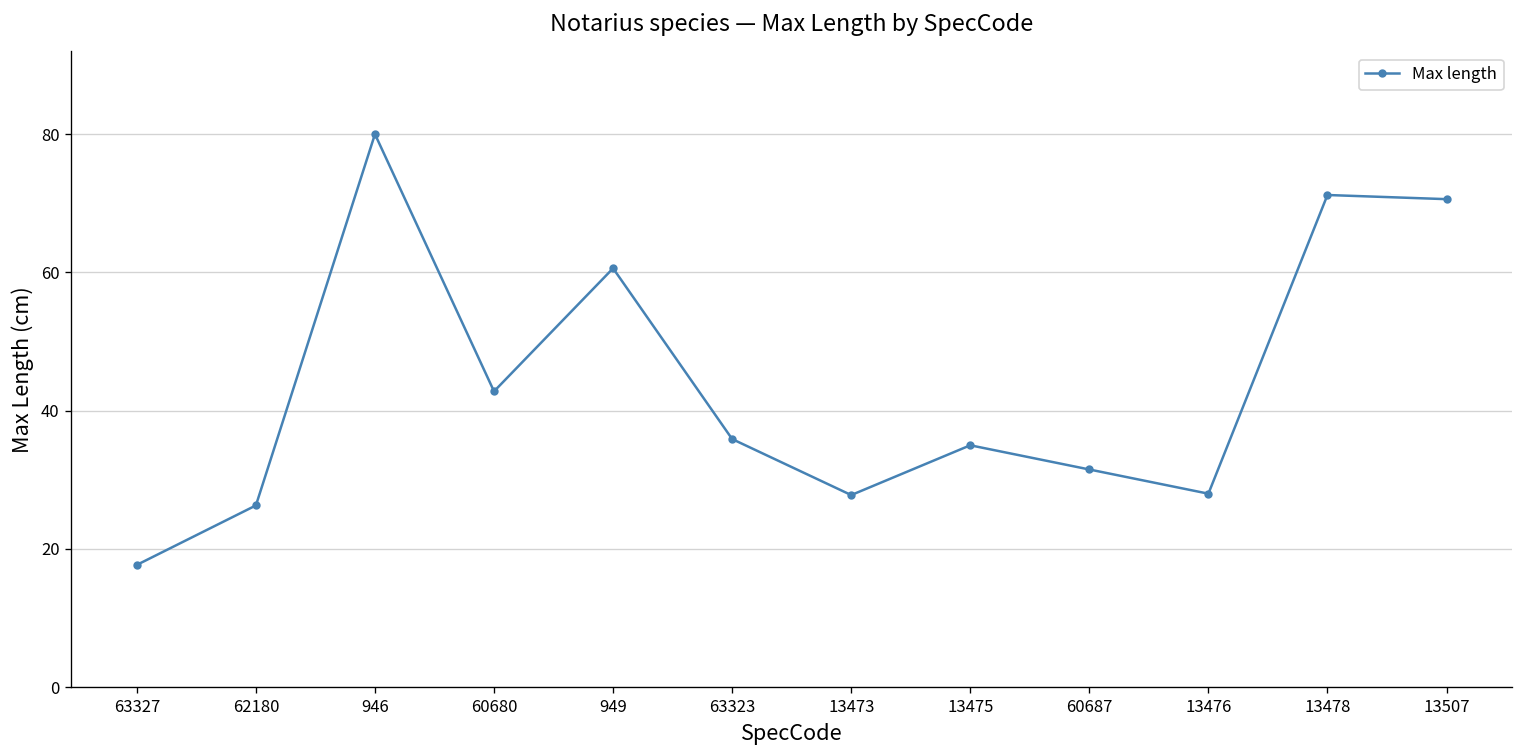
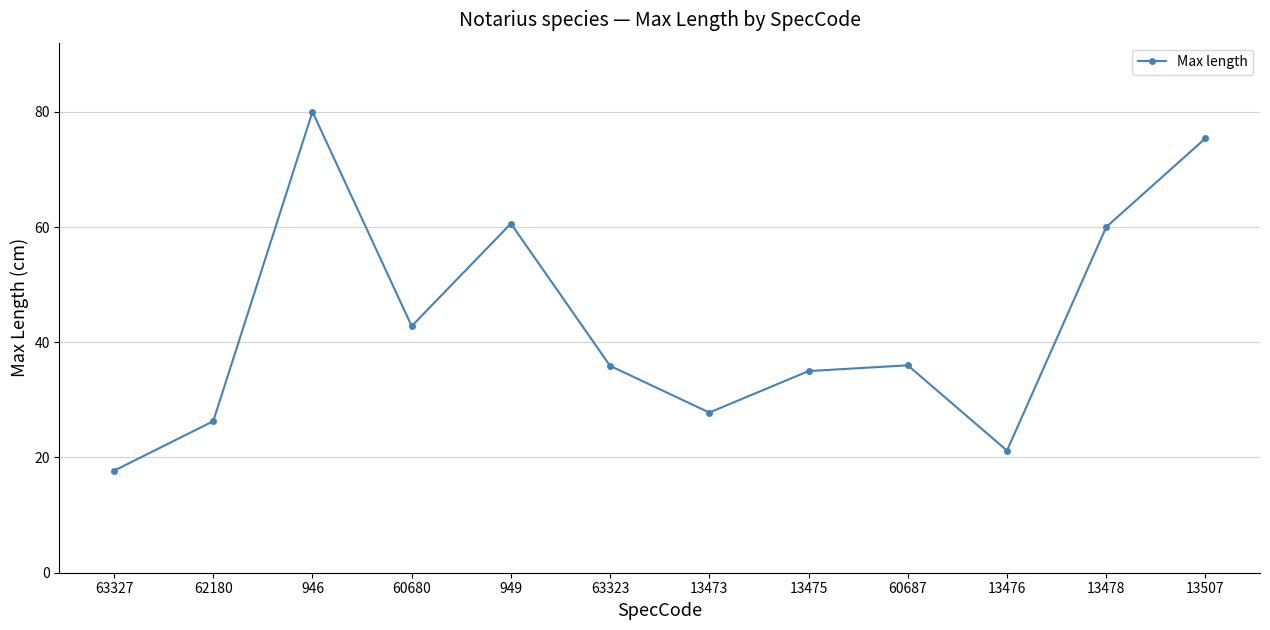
60687: 32 -> 36
13476: 28 -> 21
13478: 71 -> 60
13507: 71 -> 75
